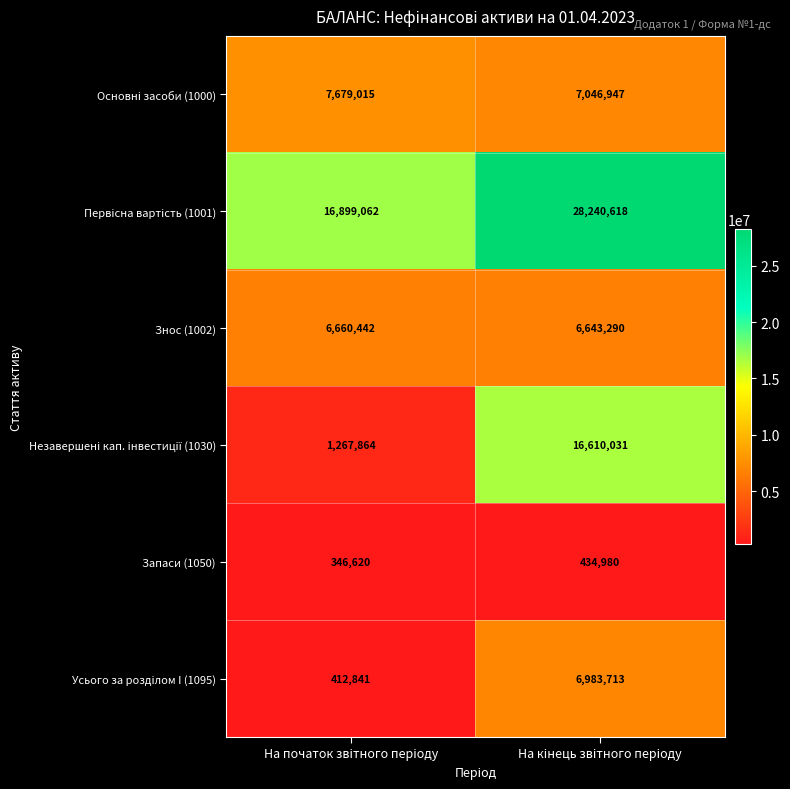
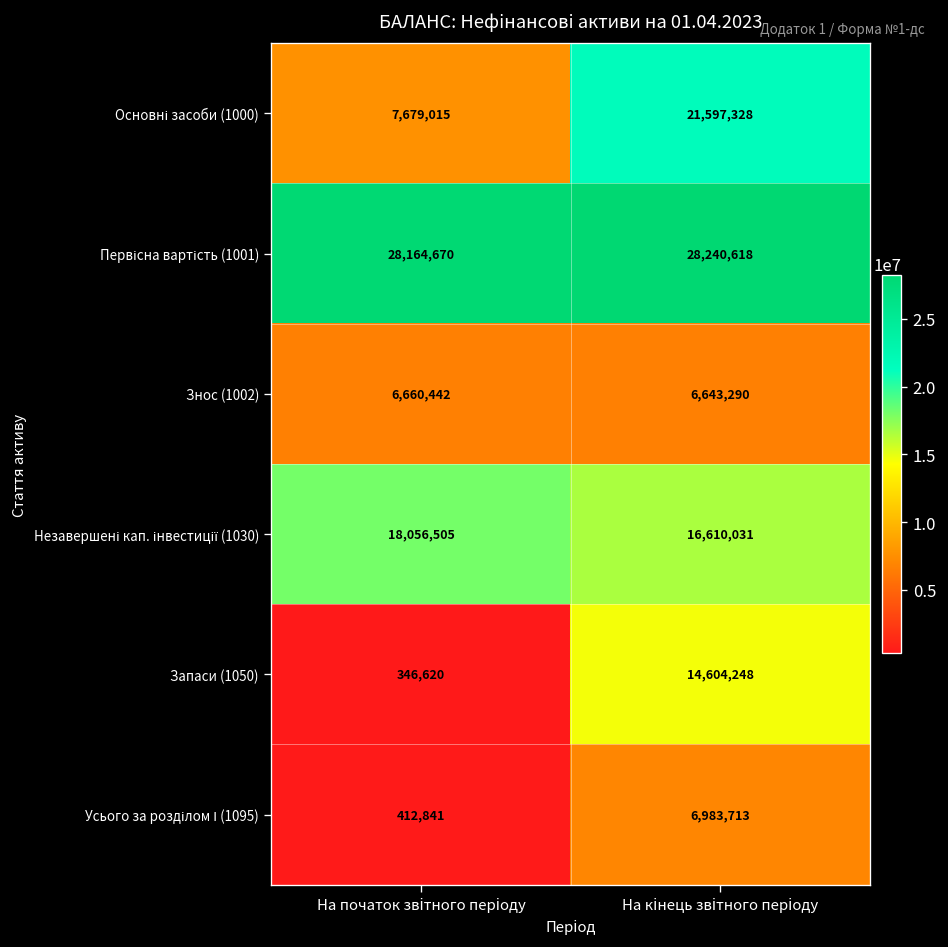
Основні засоби (1000), На кінець звітного періоду: 7,046,947 -> 21,597,328
Первісна вартість (1001), На початок звітного періоду: 16,899,062 -> 28,164,670
Незавершені кап. інвестиції (1030), На початок звітного періоду: 1,267,864 -> 18,056,505
Запаси (1050), На кінець звітного періоду: 434,980 -> 14,604,248
